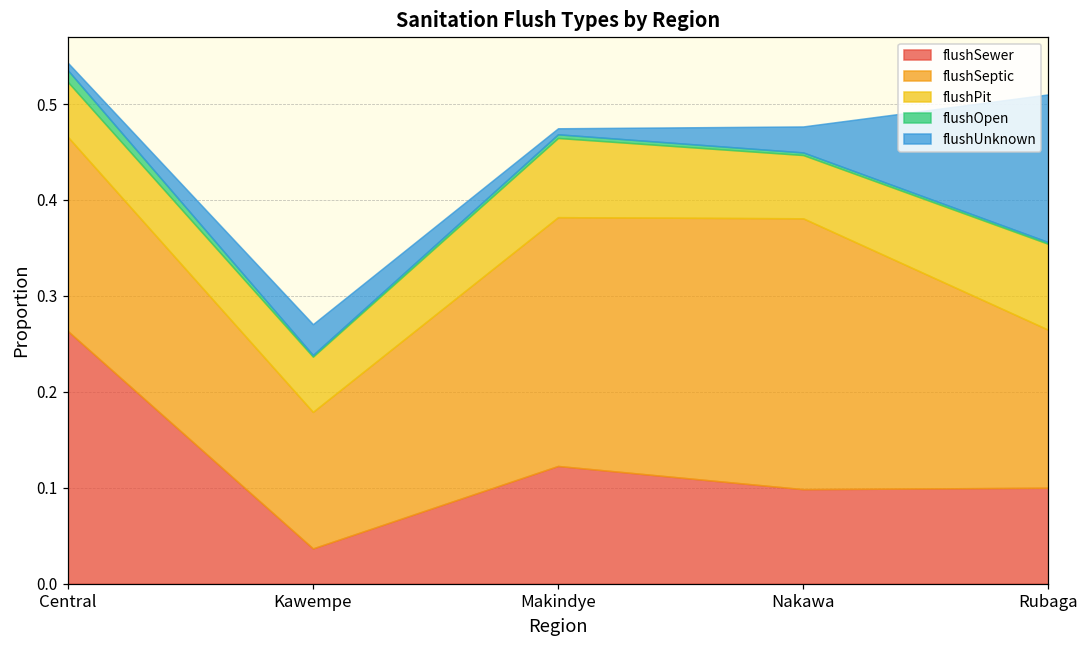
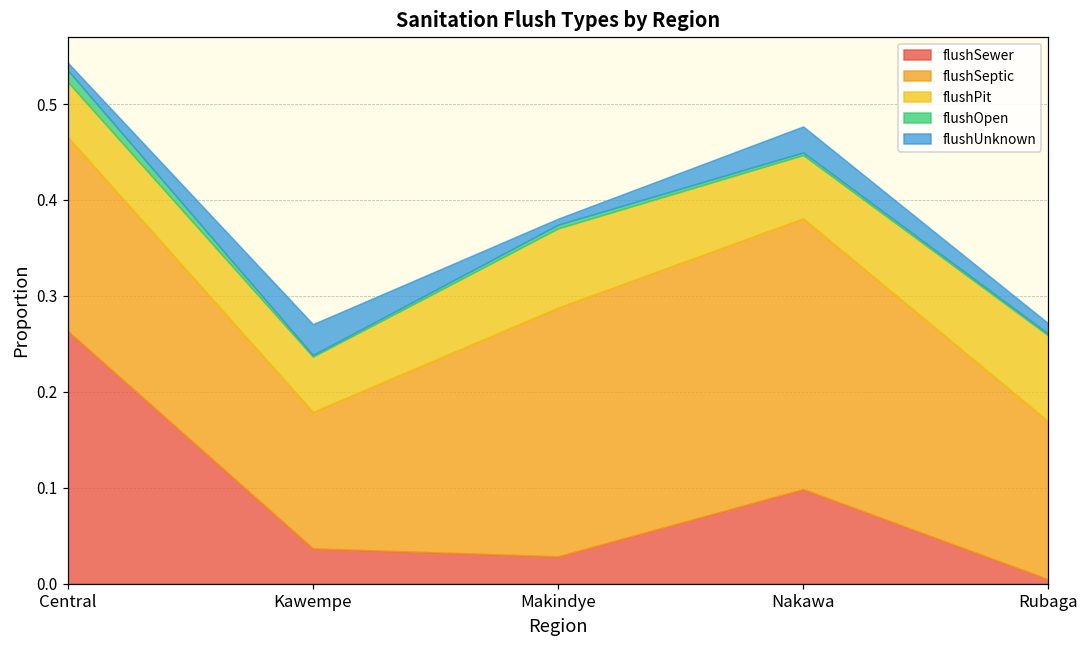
flushSewer, Makindye: 0.12 -> 0.03
flushSewer, Rubaga: 0.10 -> 0.00
flushUnknown, Rubaga: 0.15 -> 0.01
